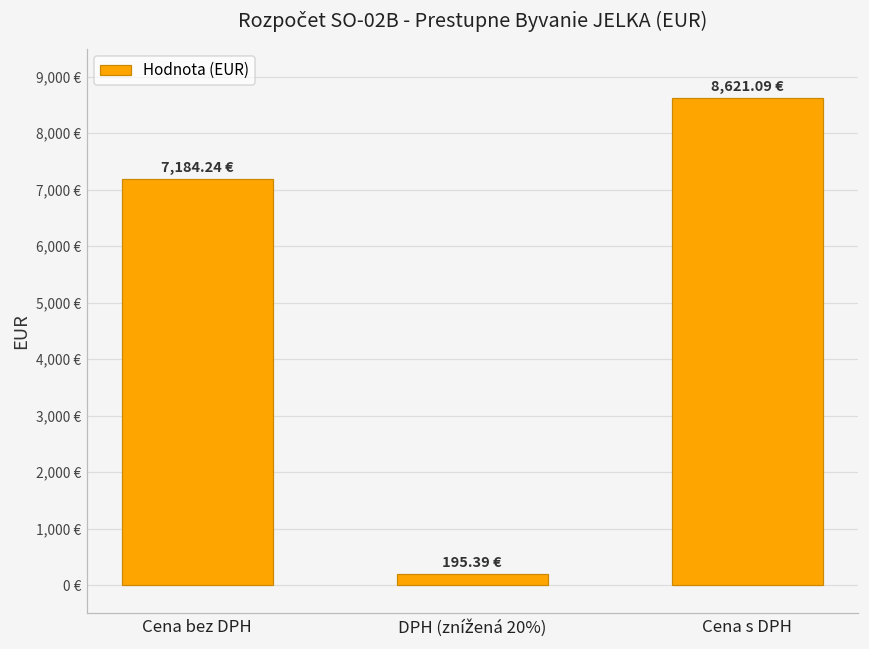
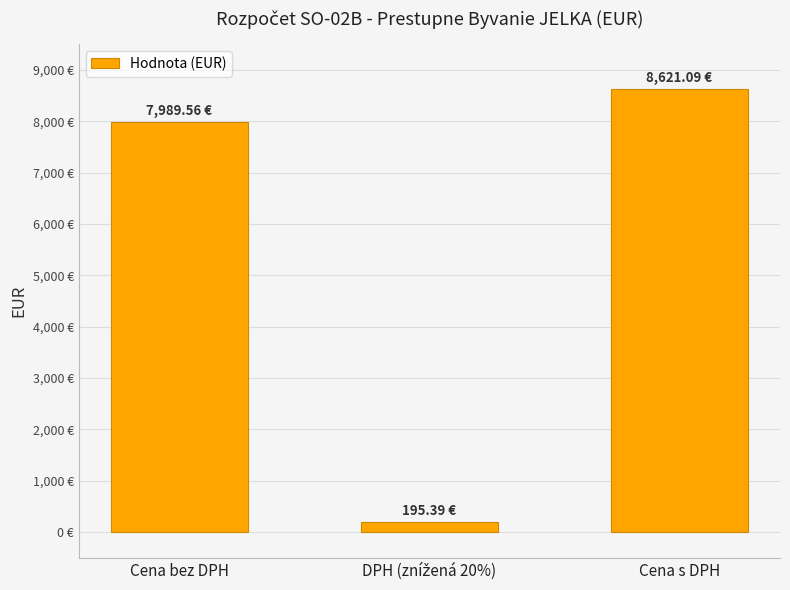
Cena bez DPH: 7,184.24 -> 7,989.56
